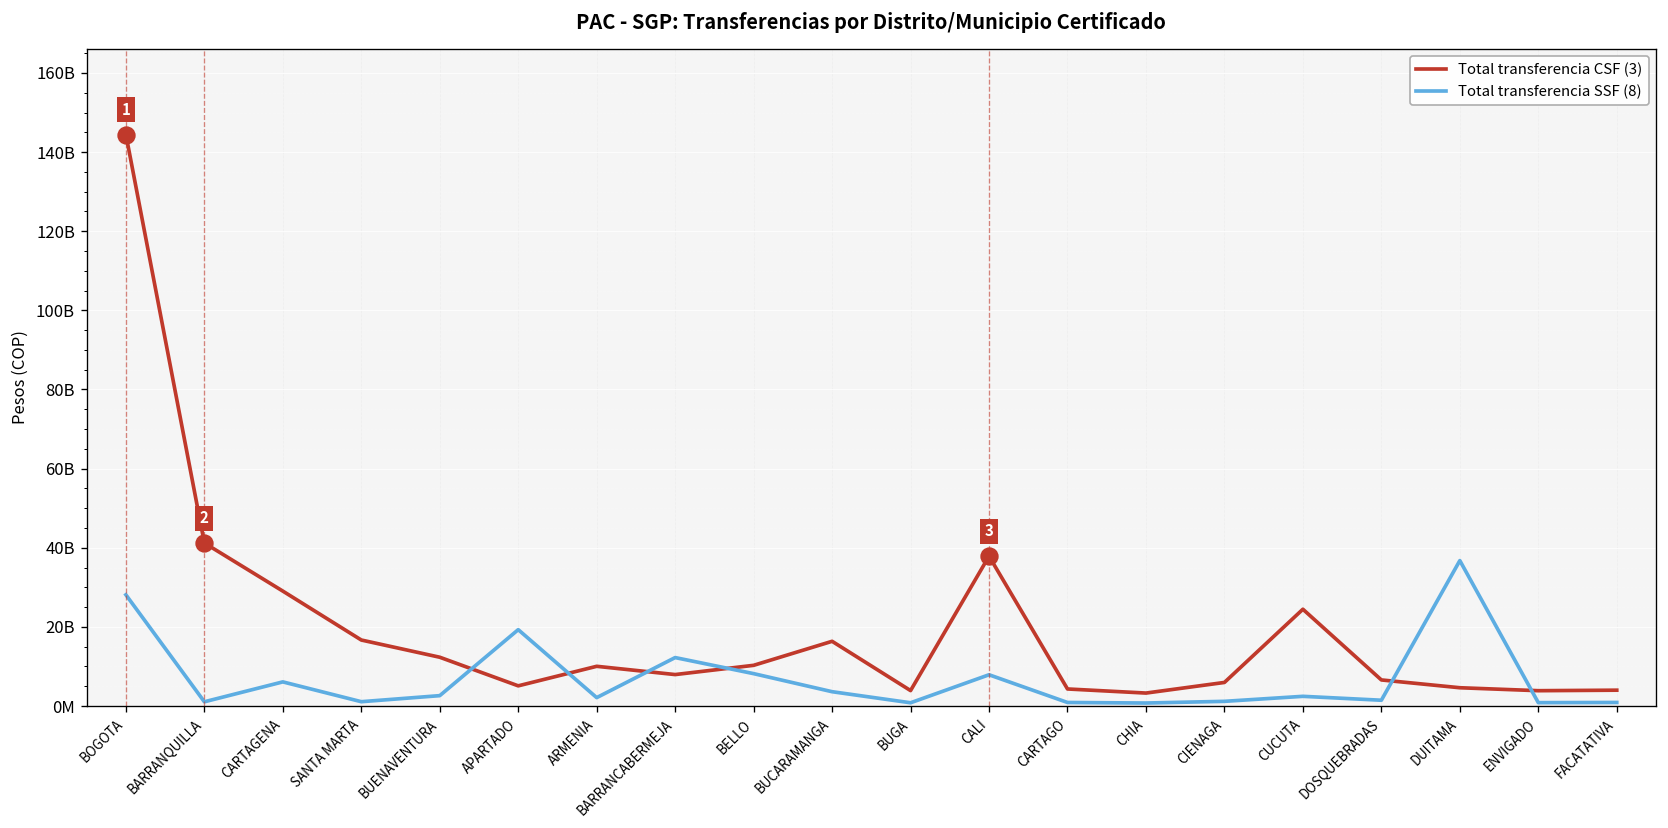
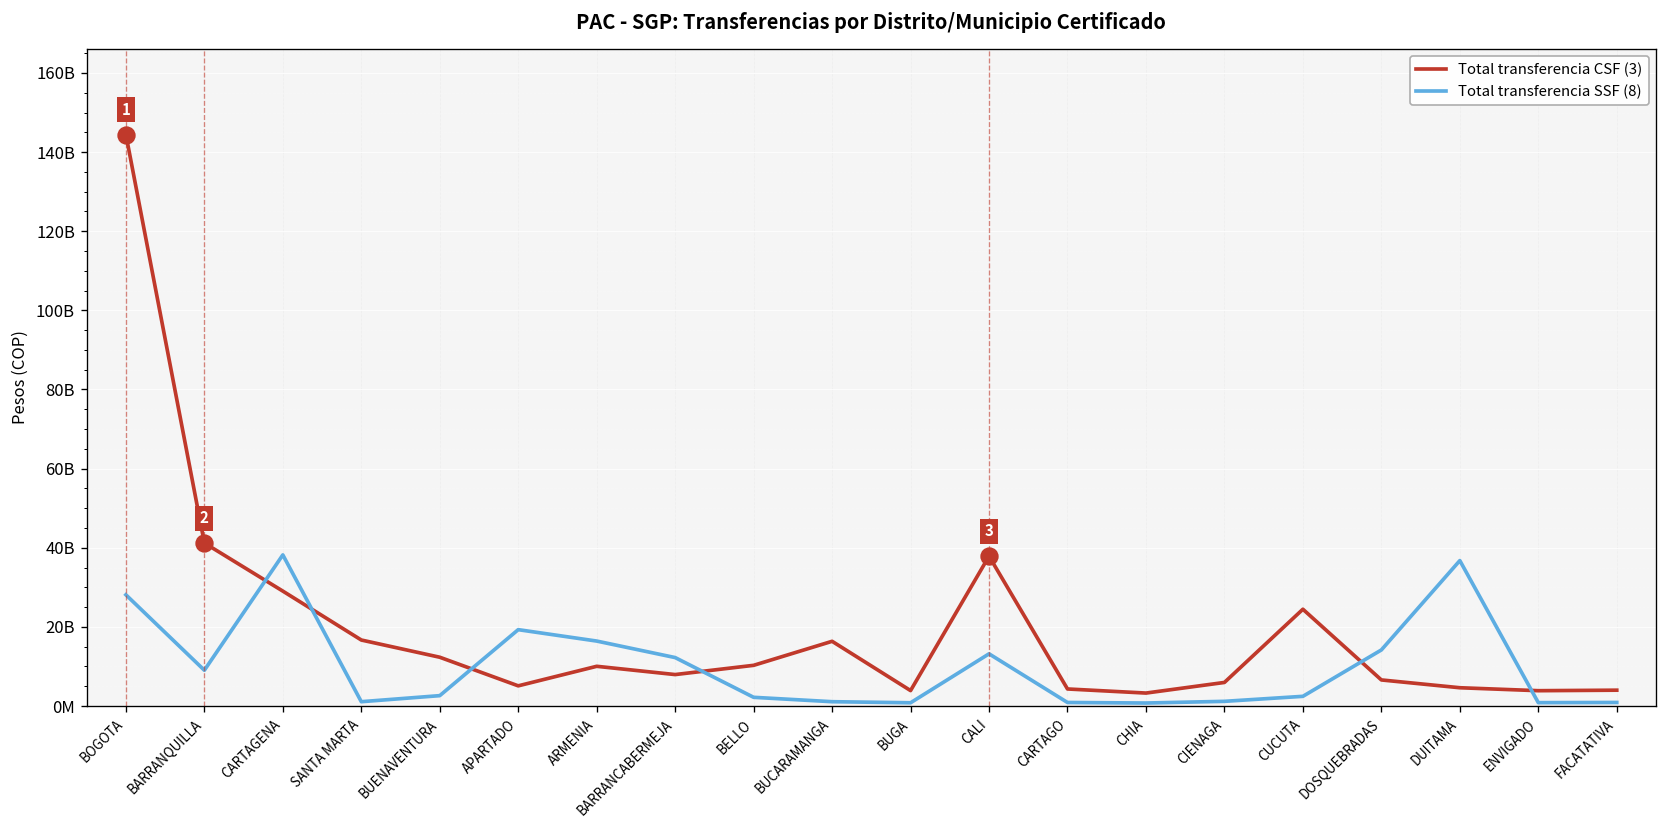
Total transferencia SSF (8), BARRANQUILLA: 1000000000 -> 9000000000
Total transferencia SSF (8), CARTAGENA: 6000000000 -> 38000000000
Total transferencia SSF (8), ARMENIA: 2000000000 -> 16000000000
Total transferencia SSF (8), BELLO: 8000000000 -> 2000000000
Total transferencia SSF (8), BUCARAMANGA: 4000000000 -> 1000000000
Total transferencia SSF (8), CALI: 8000000000 -> 13000000000
Total transferencia SSF (8), DOSQUEBRADAS: 1000000000 -> 14000000000
